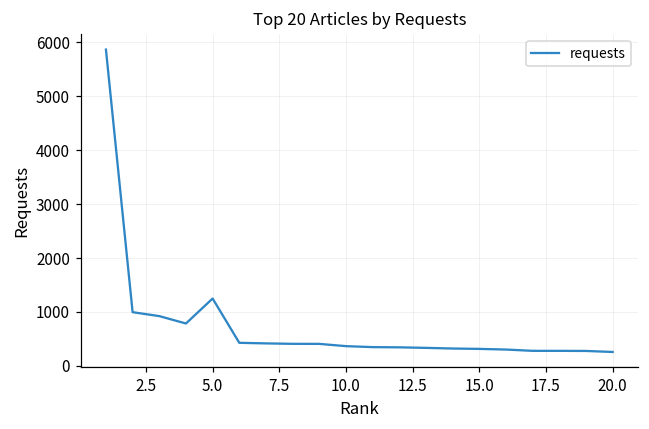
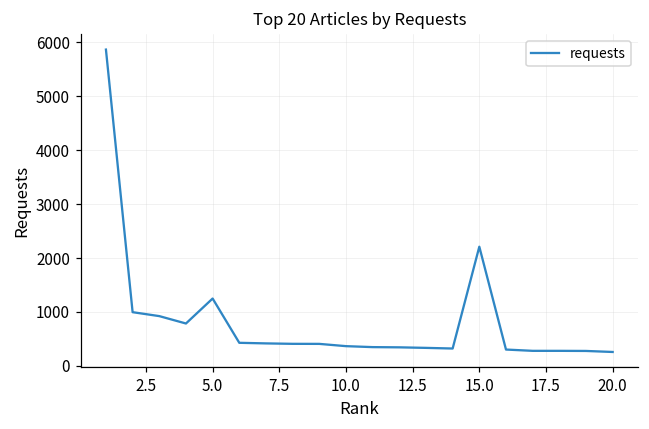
15.0: 300 -> 2200
